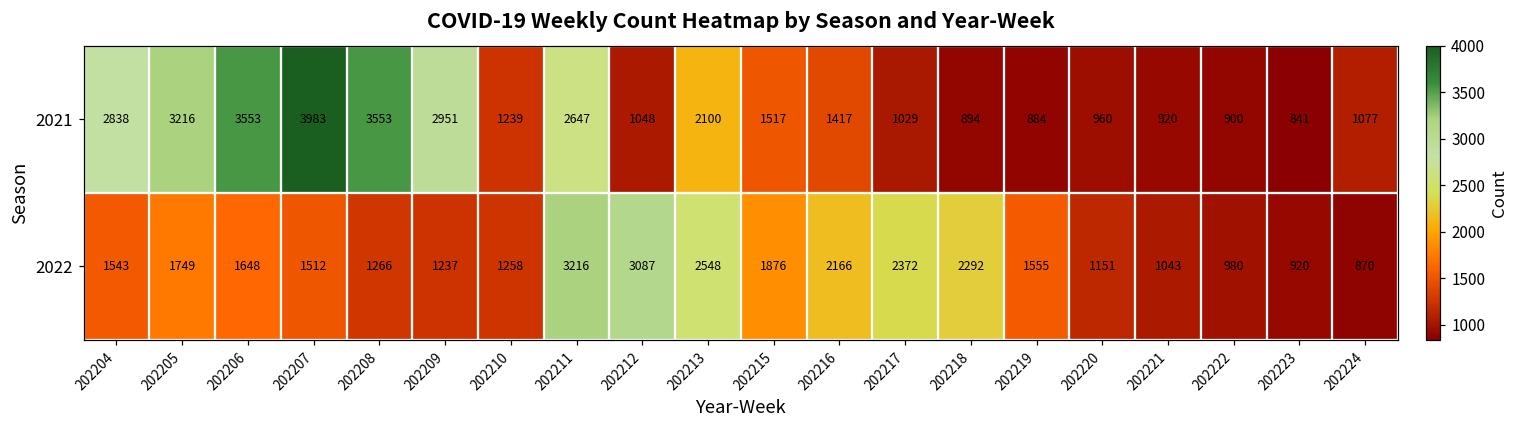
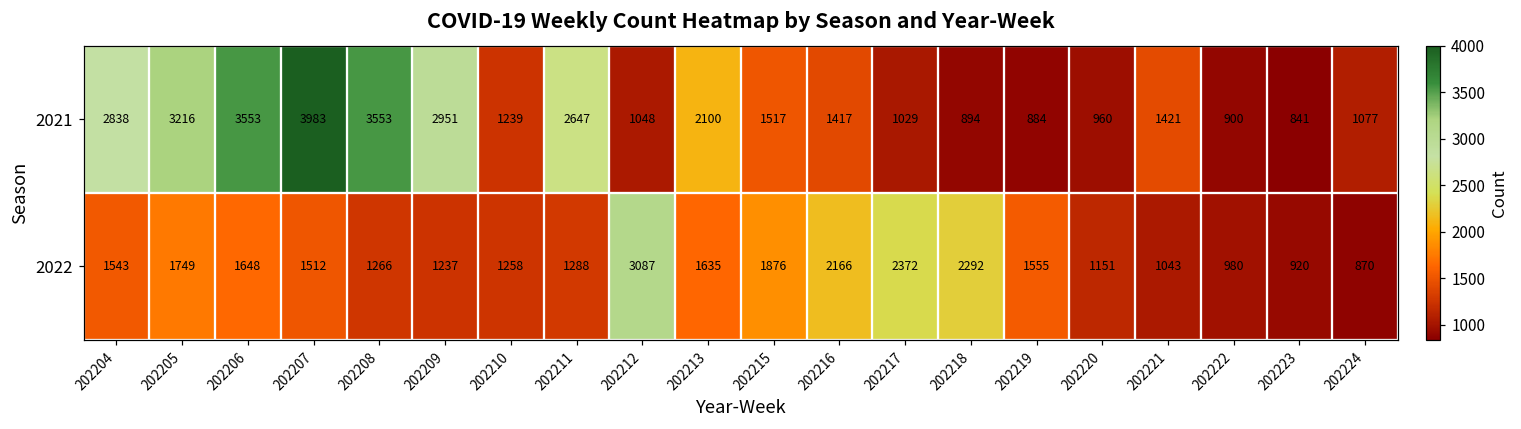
2021, 202221: 920 -> 1421
2022, 202211: 3216 -> 1288
2022, 202213: 2548 -> 1635
